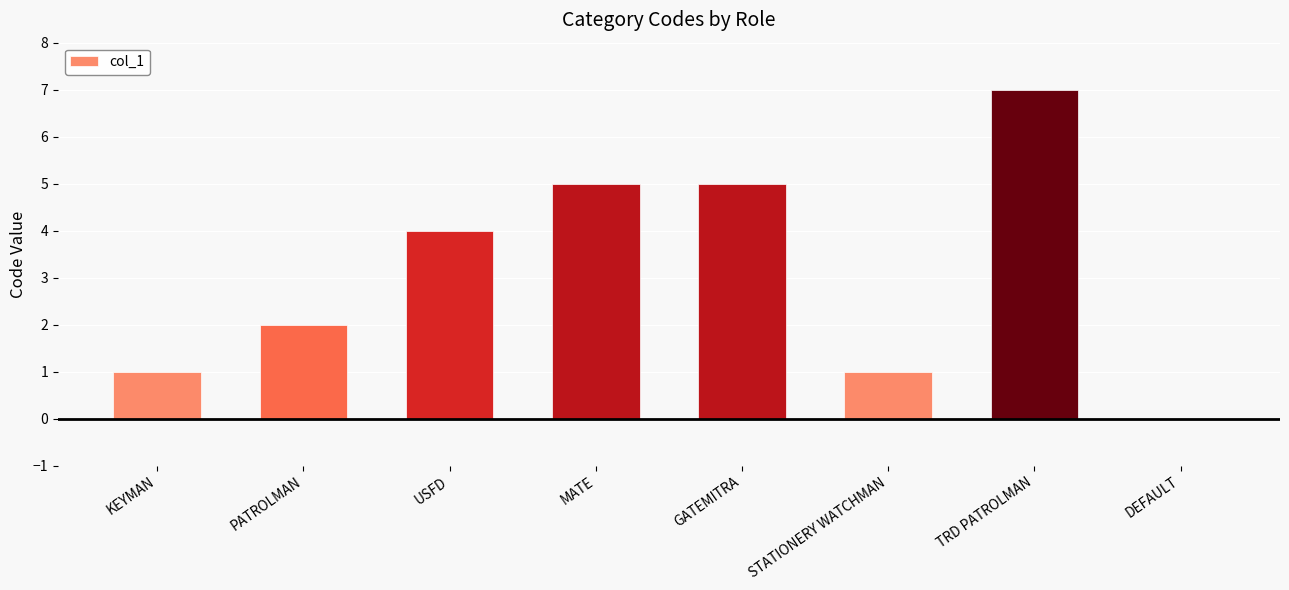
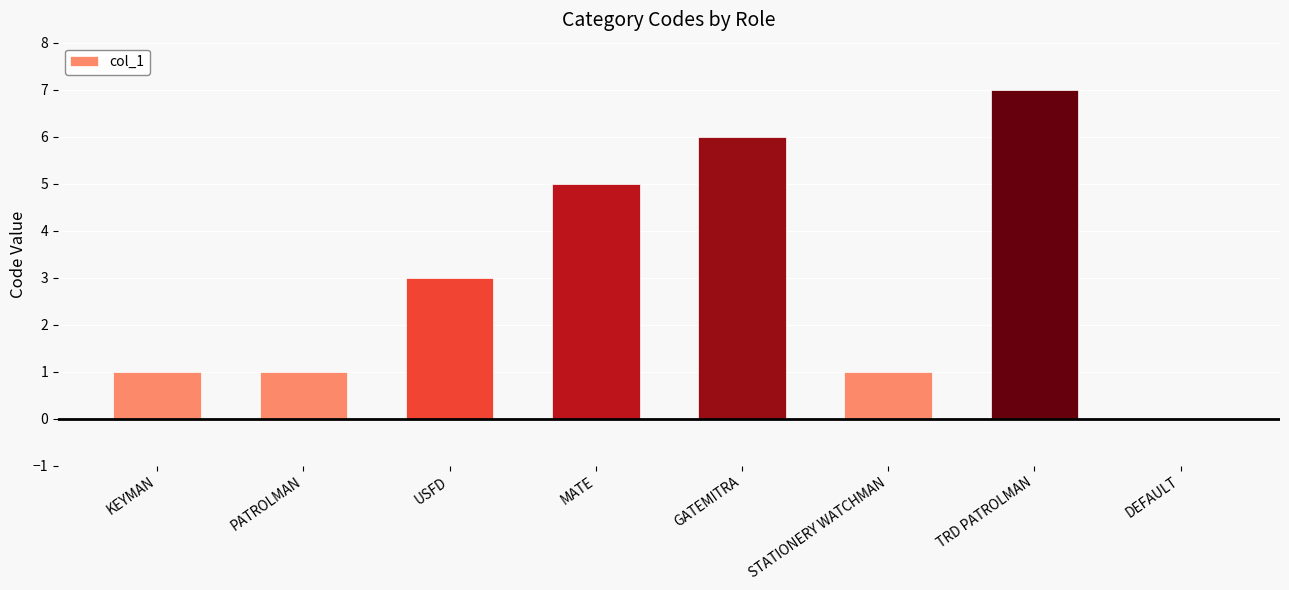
PATROLMAN: 2 -> 1
USFD: 4 -> 3
GATEMITRA: 5 -> 6
